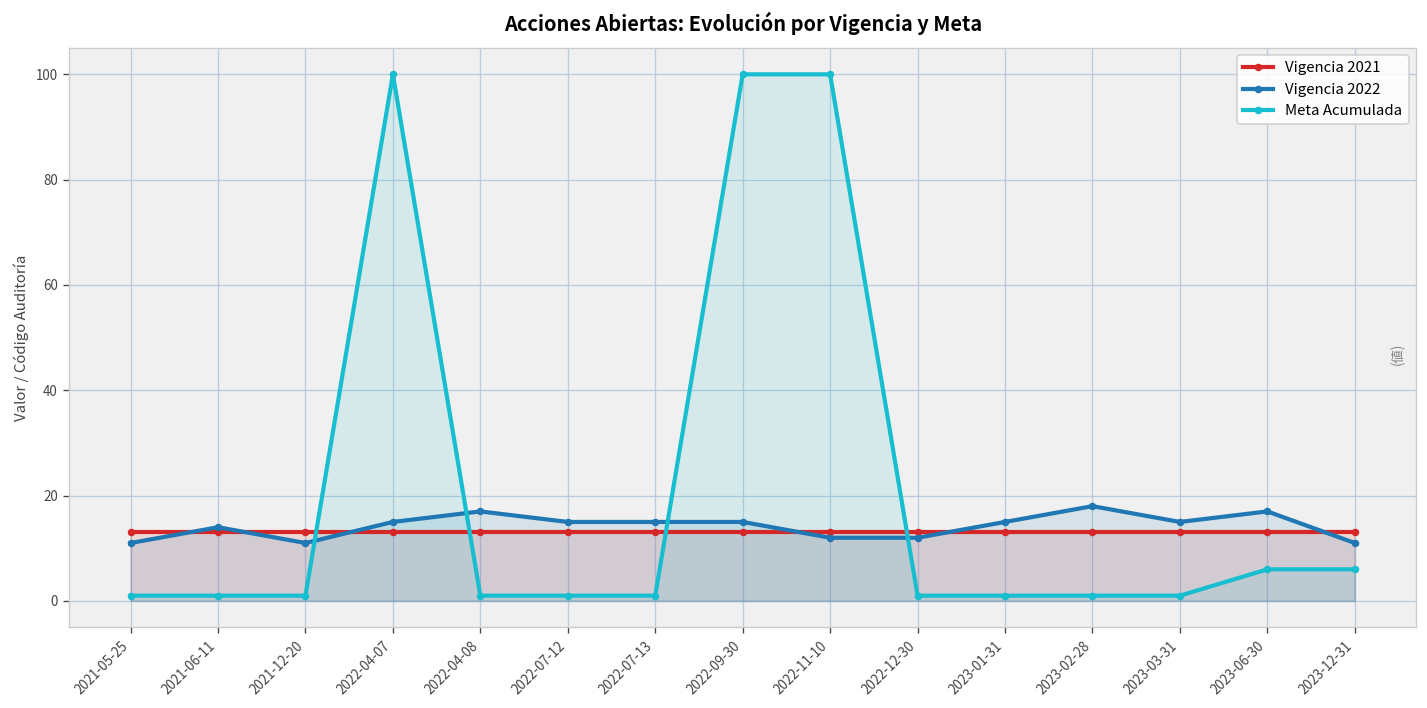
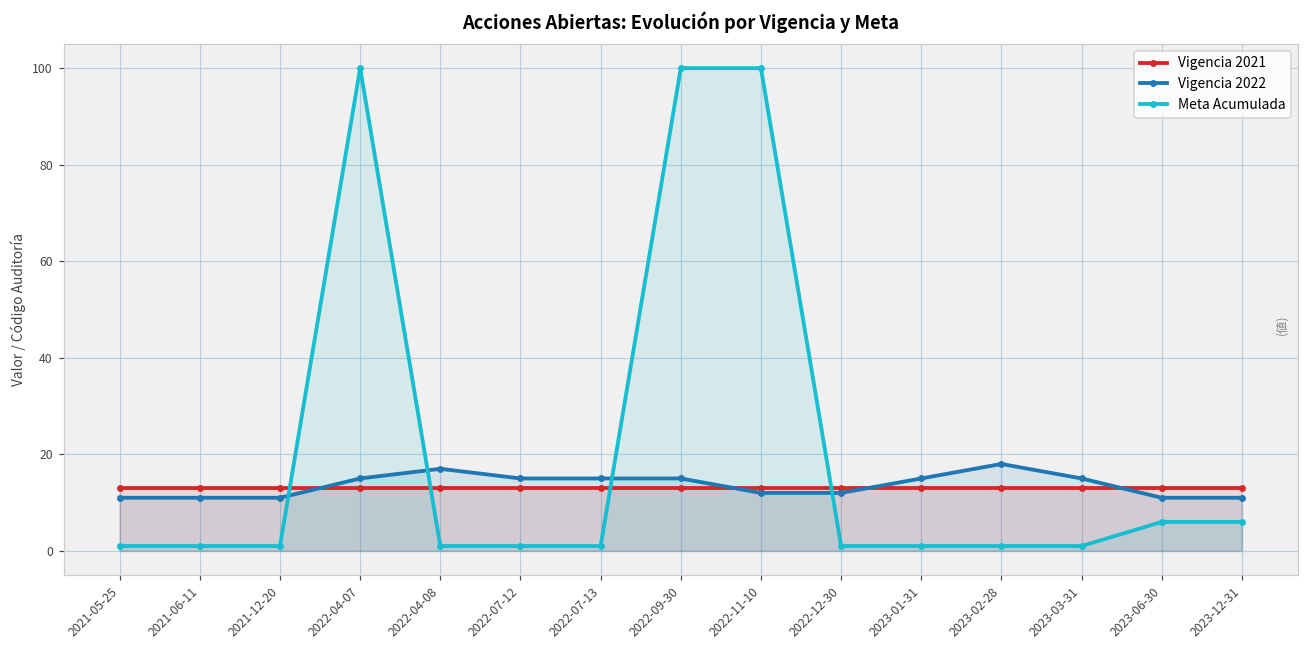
Vigencia 2022, 2021-06-11: 14 -> 11
Vigencia 2022, 2023-06-30: 17 -> 11
